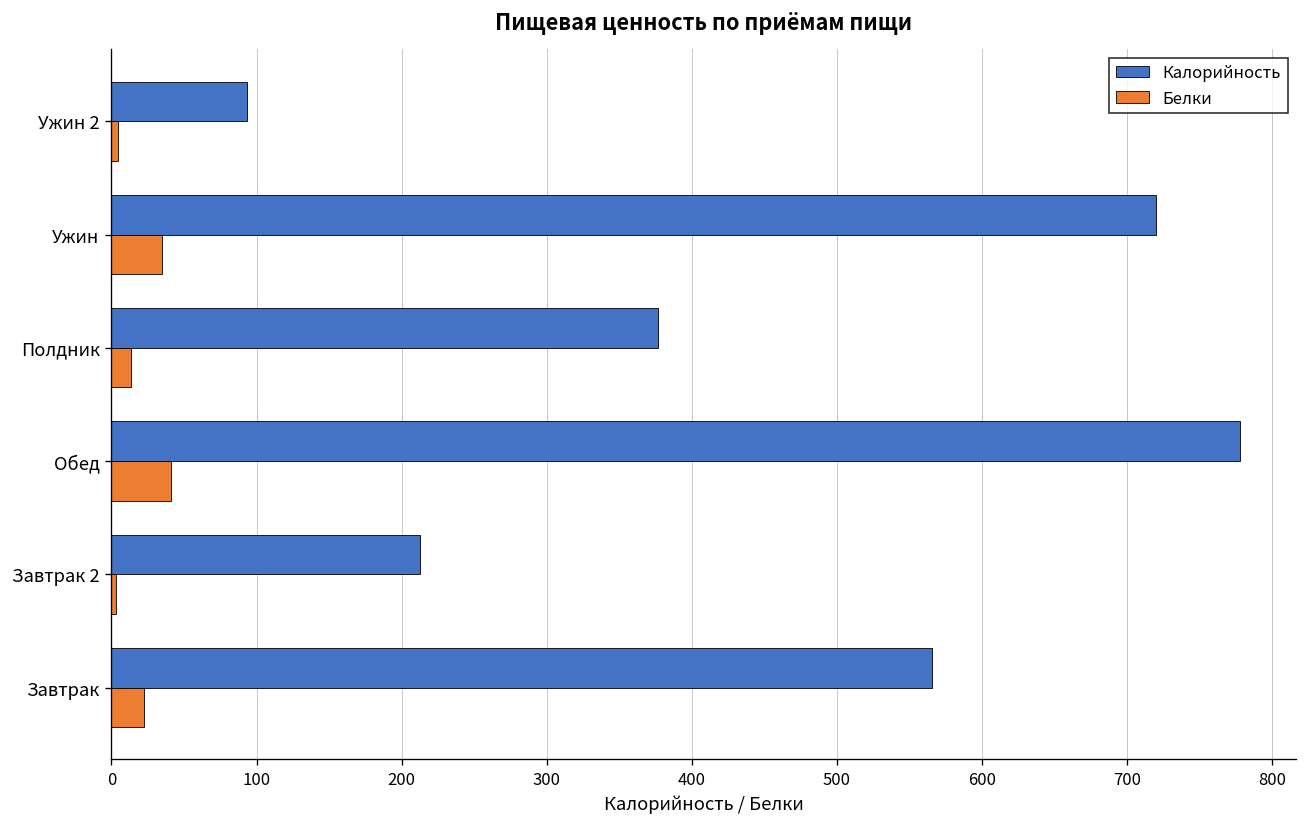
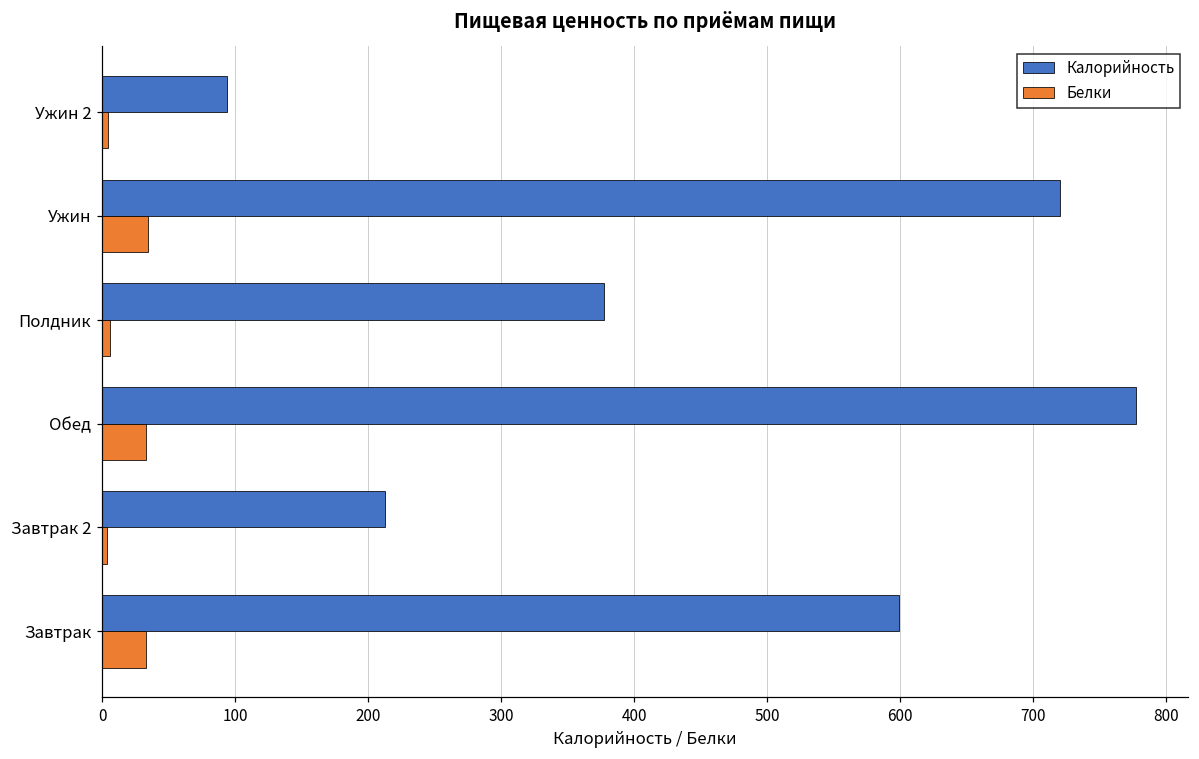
Белки, Полдник: 14 -> 6
Белки, Обед: 41 -> 33
Калорийность, Завтрак: 565 -> 600
Белки, Завтрак: 22 -> 33
